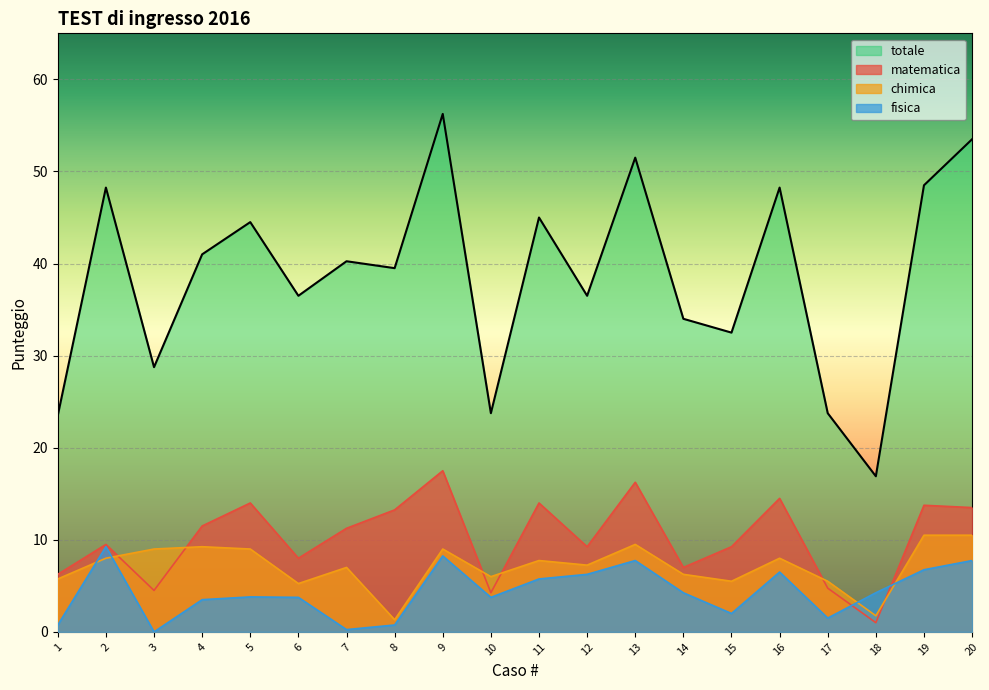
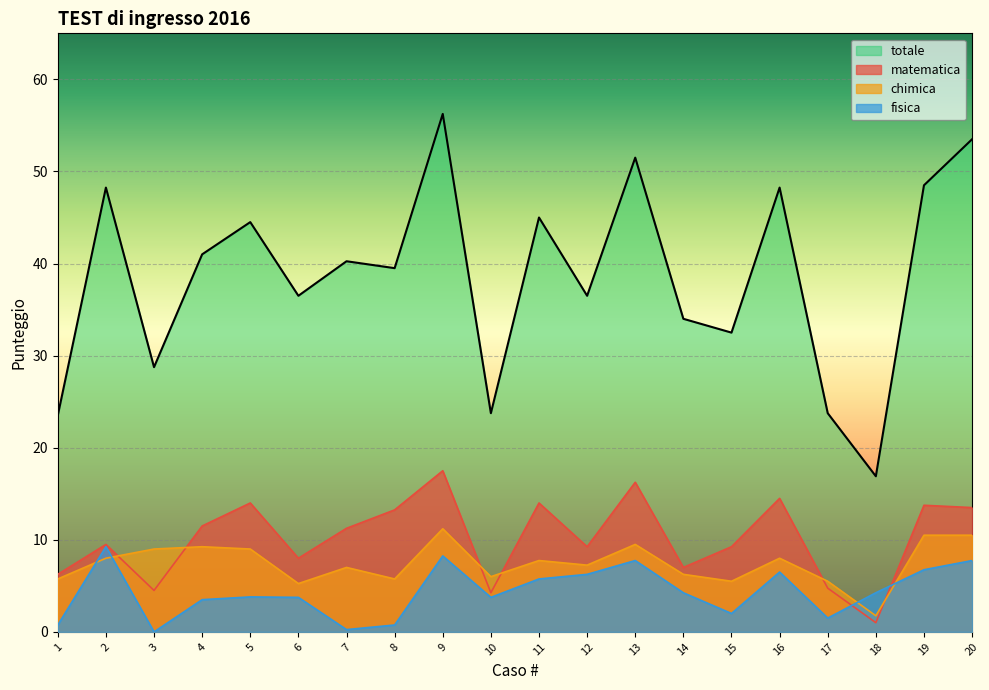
chimica, 8: 1 -> 6
chimica, 9: 9 -> 11
